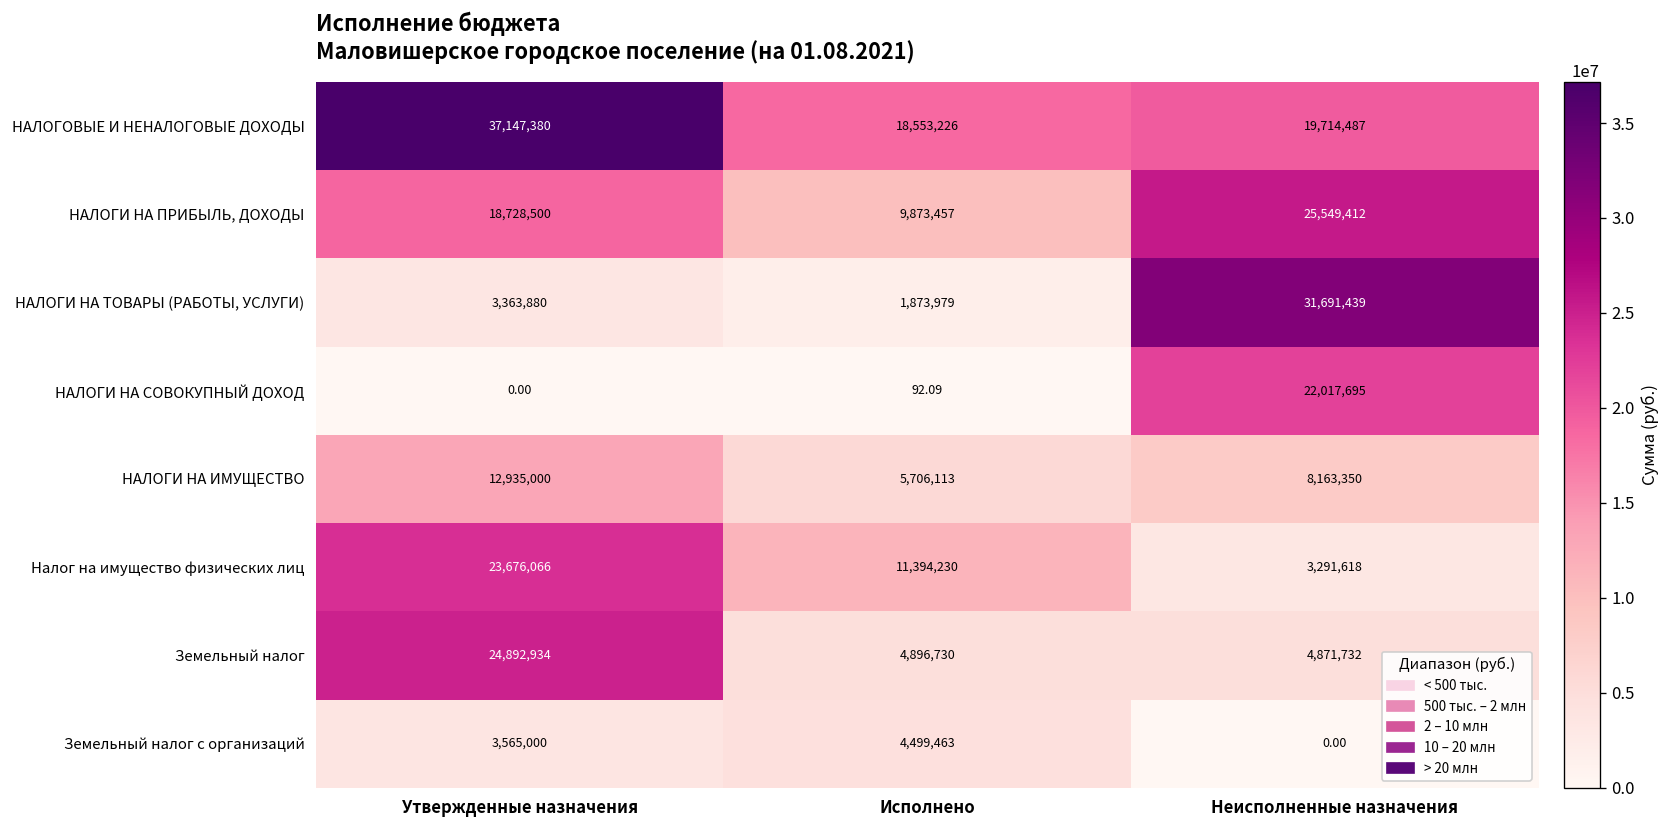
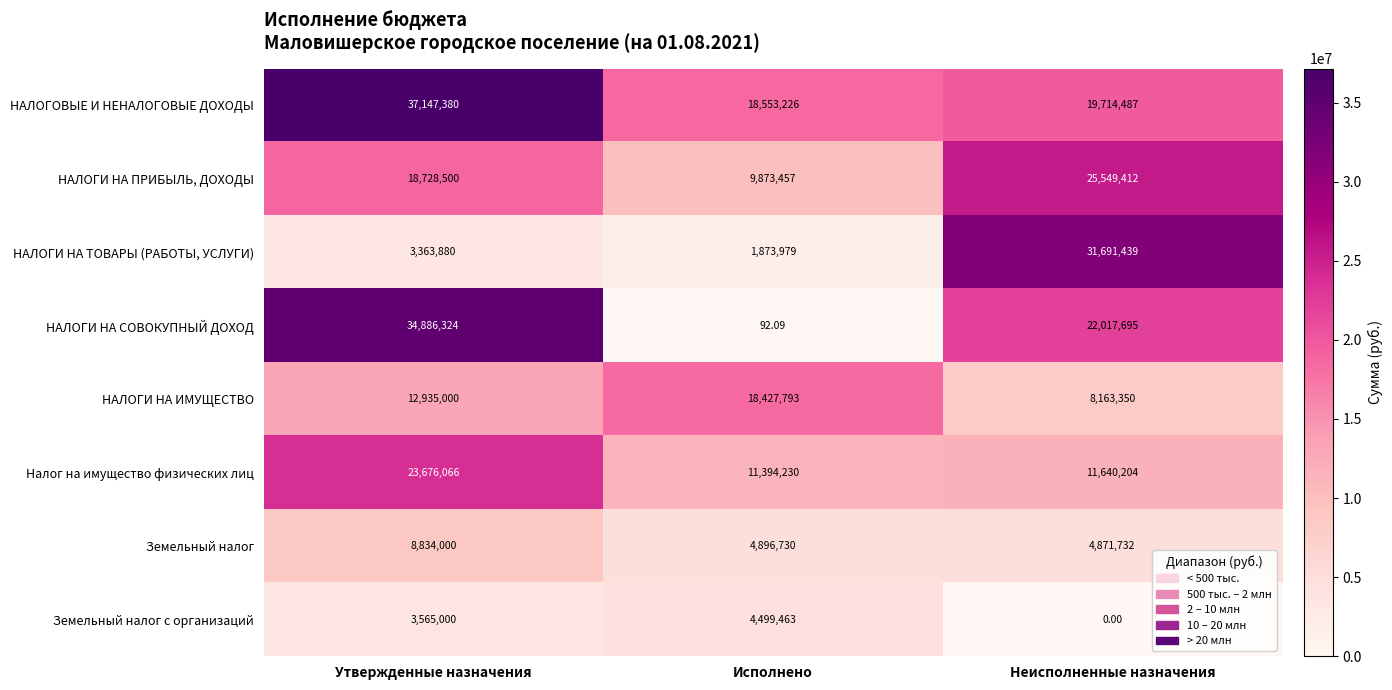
НАЛОГИ НА СОВОКУПНЫЙ ДОХОД, Утвержденные назначения: 0.00 -> 34,886,324
НАЛОГИ НА ИМУЩЕСТВО, Исполнено: 5,706,113 -> 18,427,793
Налог на имущество физических лиц, Неисполненные назначения: 3,291,618 -> 11,640,204
Земельный налог, Утвержденные назначения: 24,892,934 -> 8,834,000
